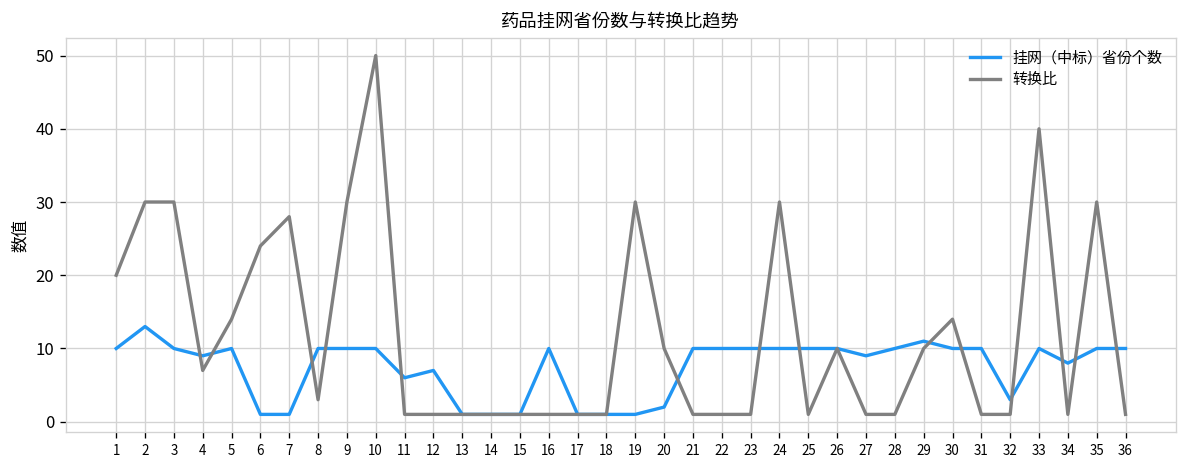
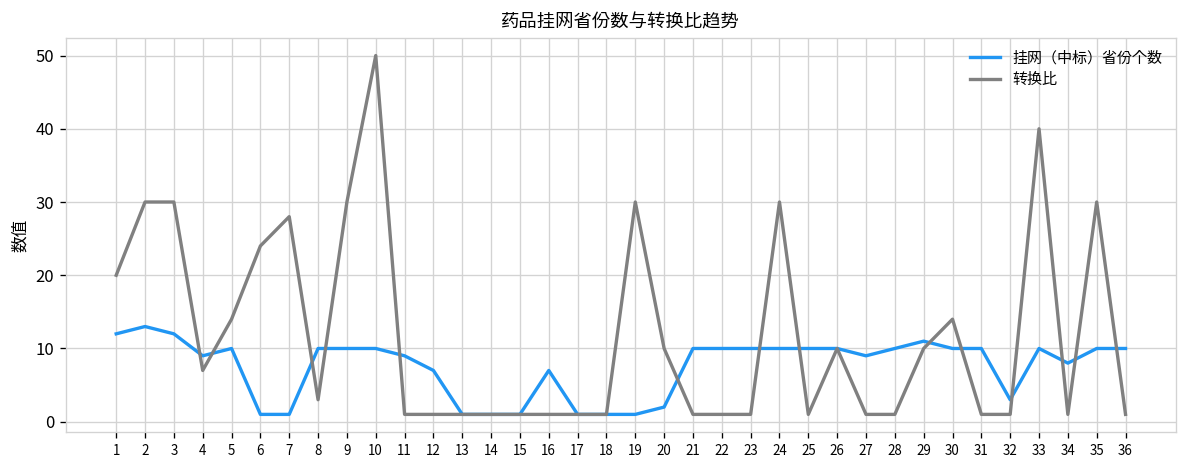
挂网（中标）省份个数, 1: 10 -> 12
挂网（中标）省份个数, 3: 10 -> 12
挂网（中标）省份个数, 11: 6 -> 9
挂网（中标）省份个数, 16: 10 -> 7
